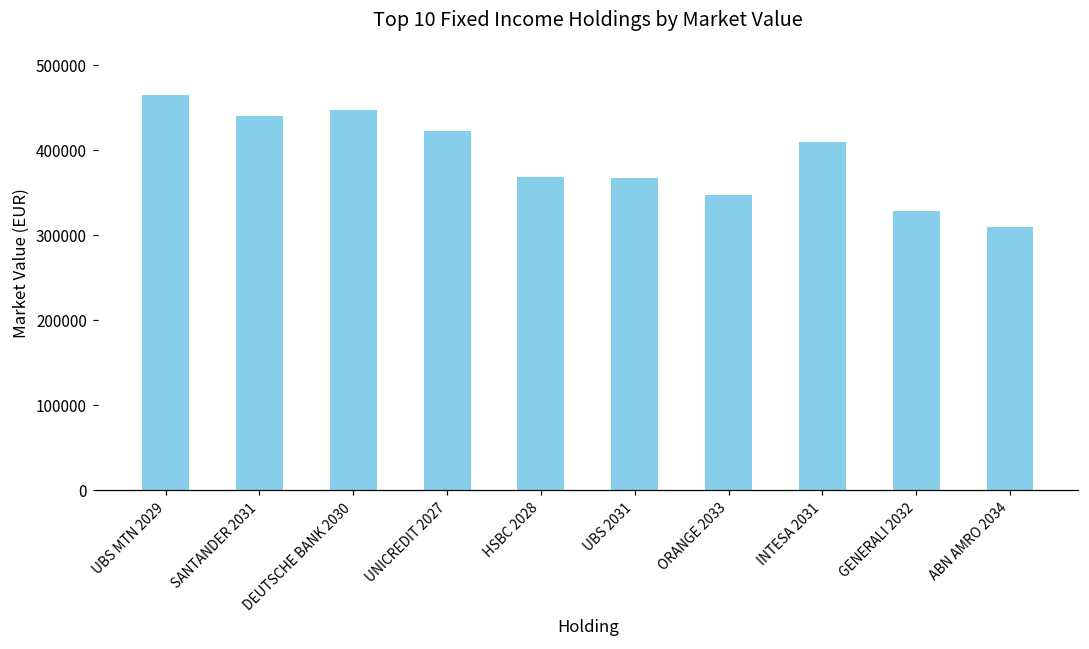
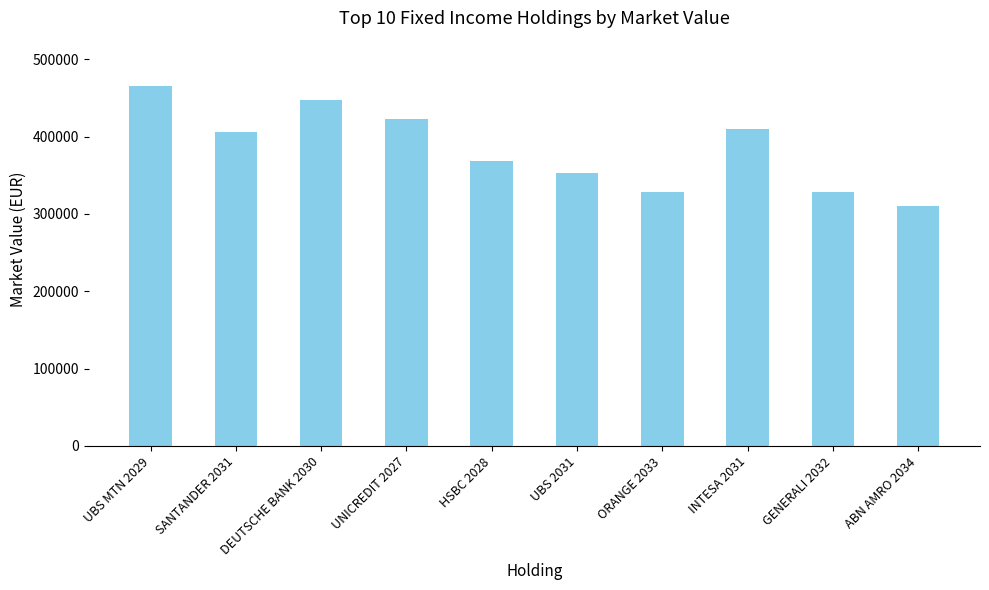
SANTANDER 2031: 440000 -> 410000
UBS 2031: 370000 -> 350000
ORANGE 2033: 350000 -> 330000
